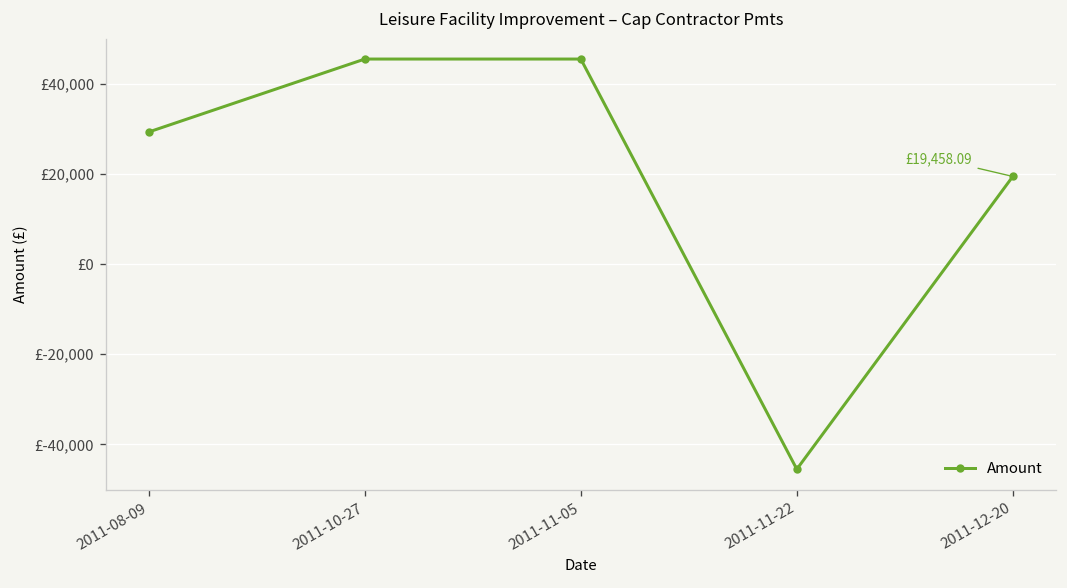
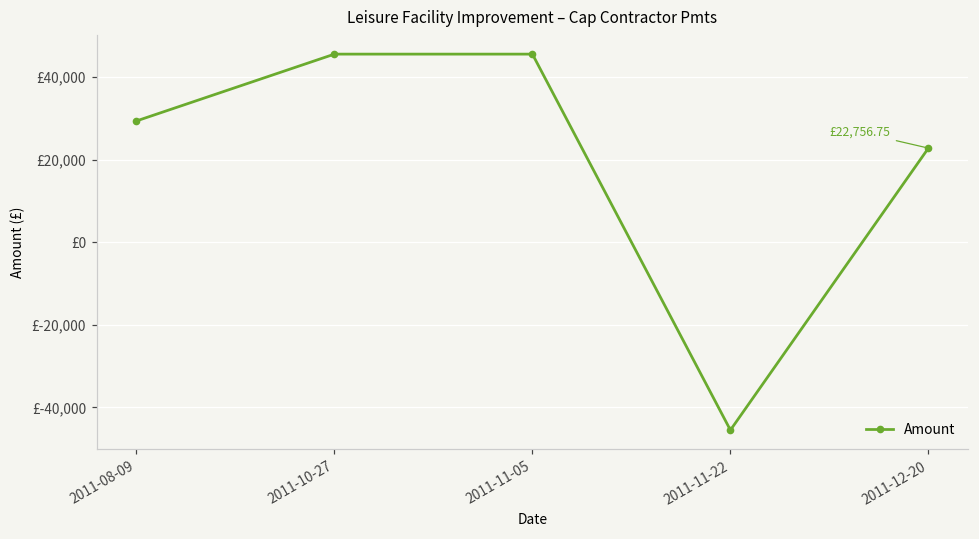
2011-12-20: £19,458.09 -> £22,756.75
